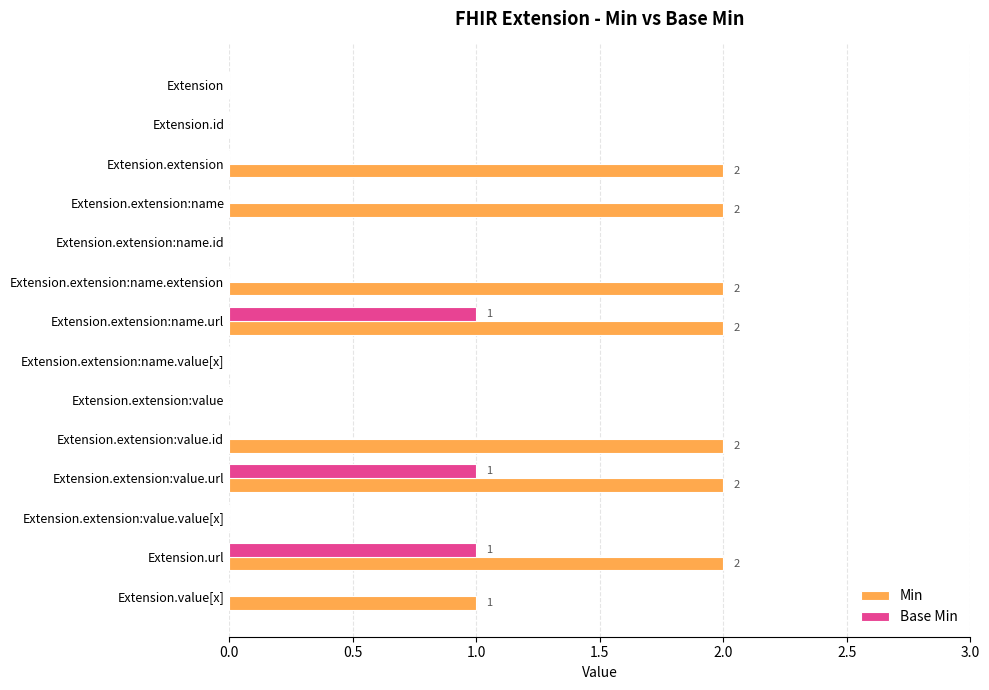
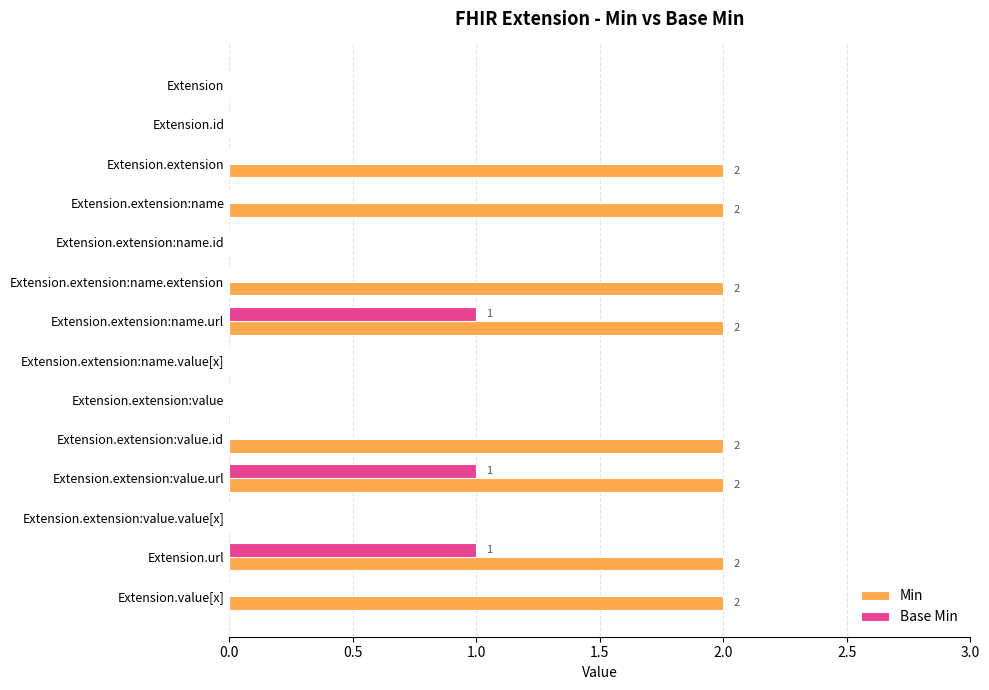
Min, Extension.value[x]: 1 -> 2
